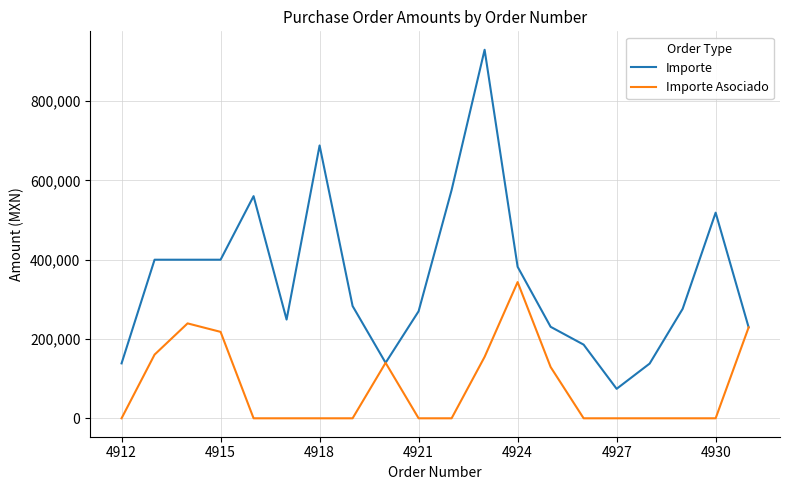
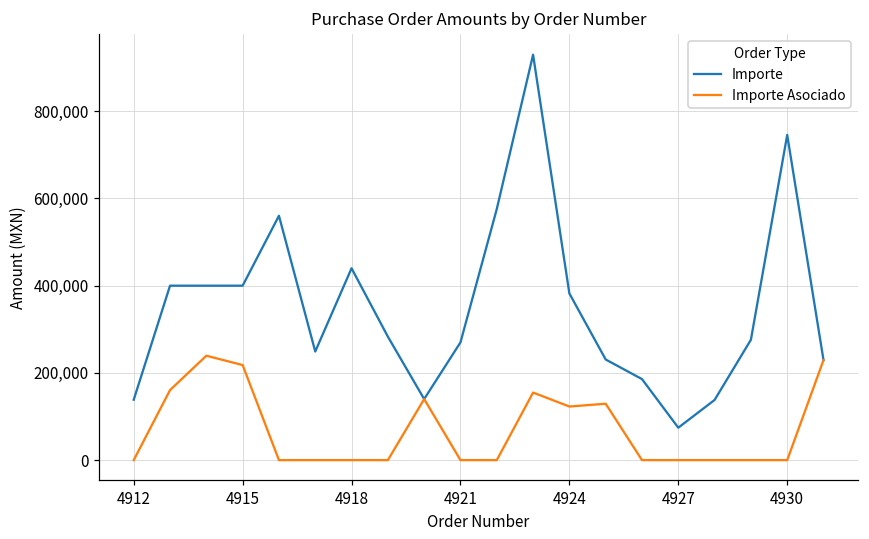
Importe, 4918: 690,000 -> 440,000
Importe Asociado, 4924: 340,000 -> 120,000
Importe, 4930: 520,000 -> 750,000
